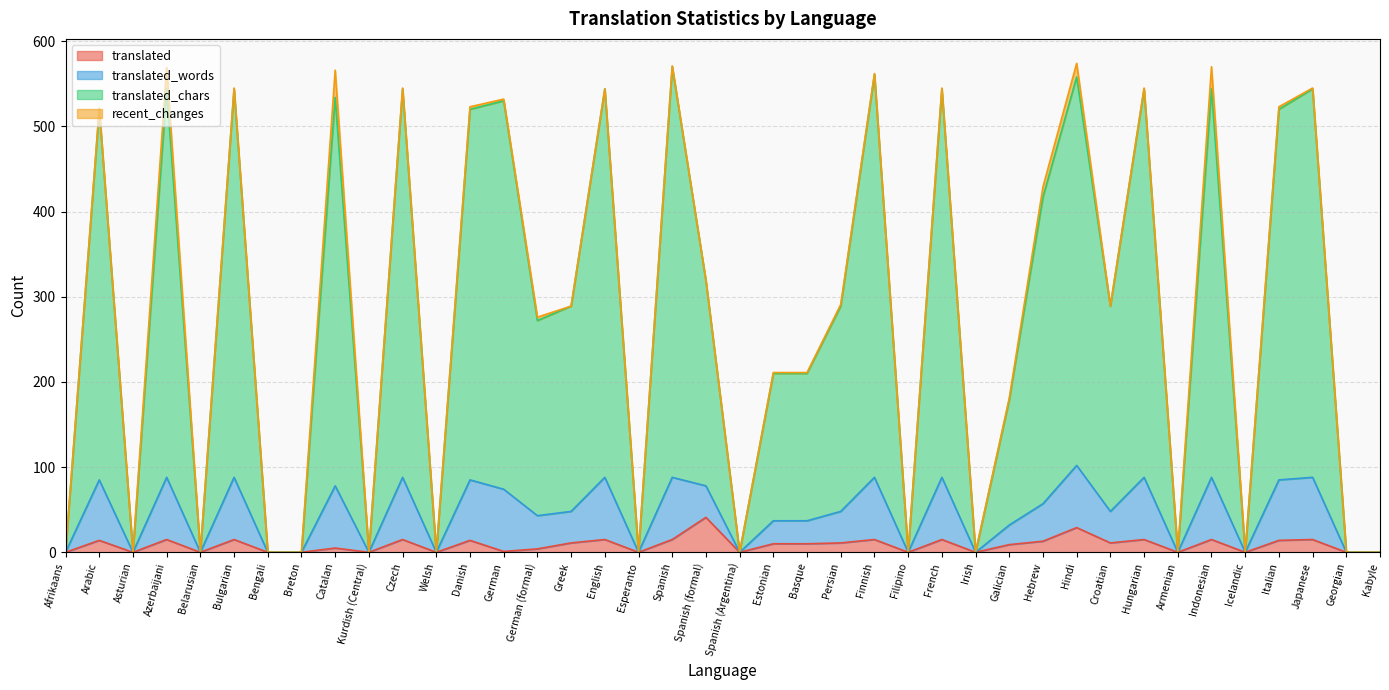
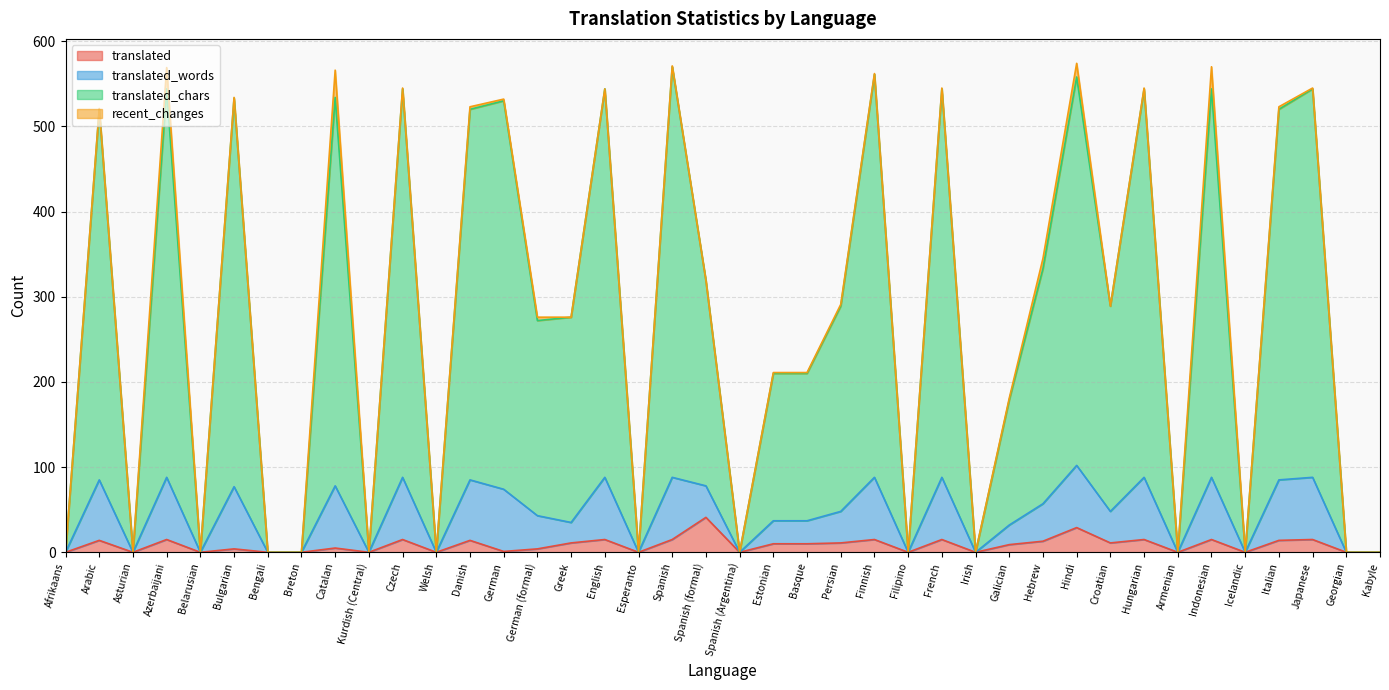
translated, Bulgarian: 20 -> 0
translated_words, Greek: 40 -> 20
translated_chars, Hebrew: 360 -> 280
